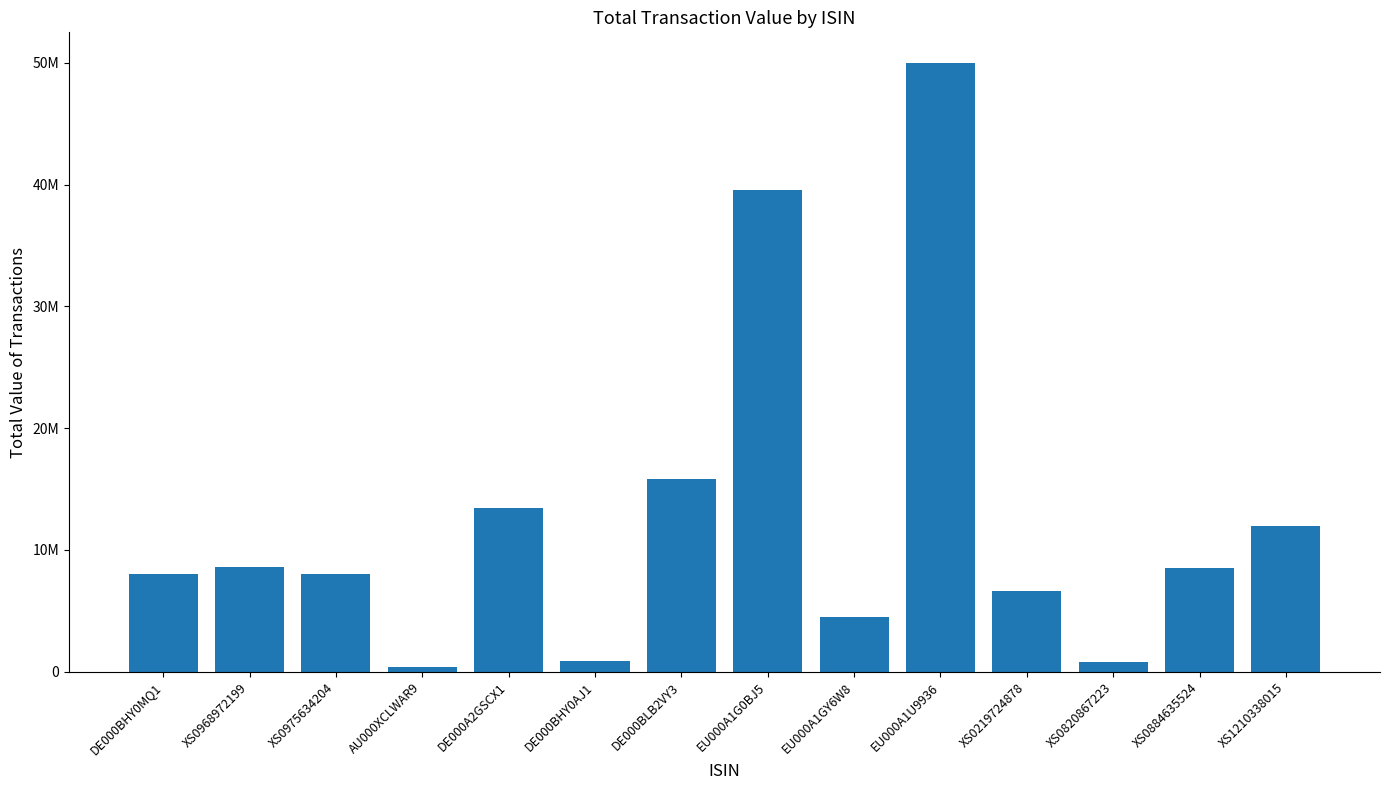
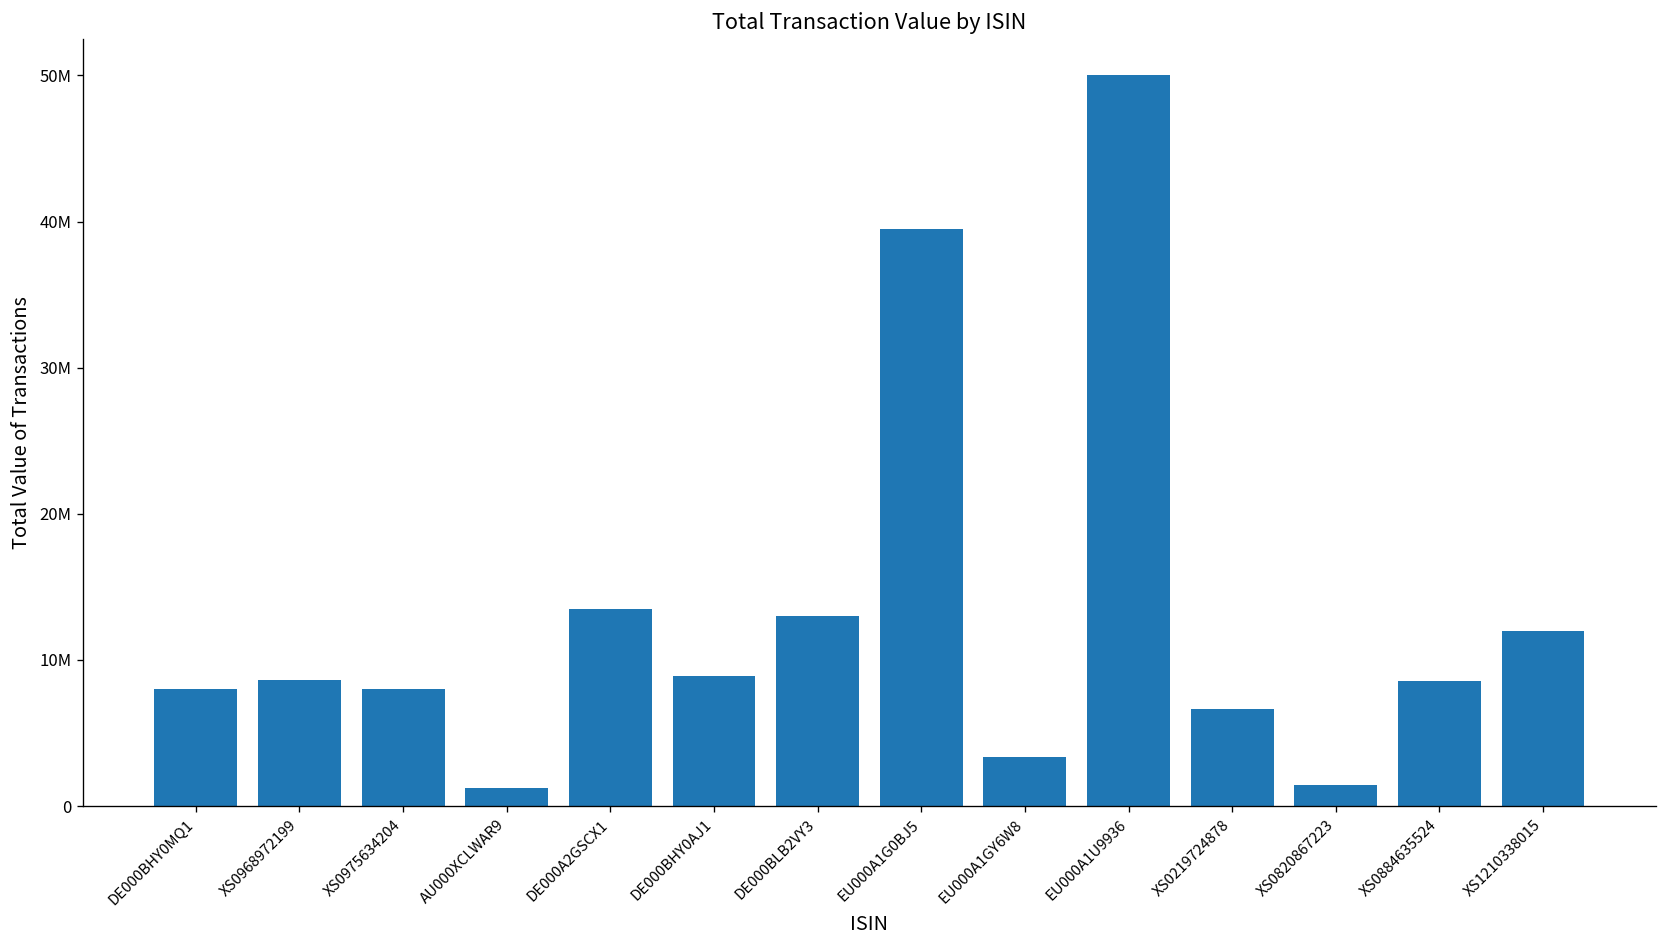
AU000XCLWAR9: 400000 -> 1200000
DE000BHY0AJ1: 900000 -> 8900000
DE000BLB2VY3: 15900000 -> 13000000
EU000A1GY6W8: 4500000 -> 3400000
XS0820867223: 800000 -> 1500000
